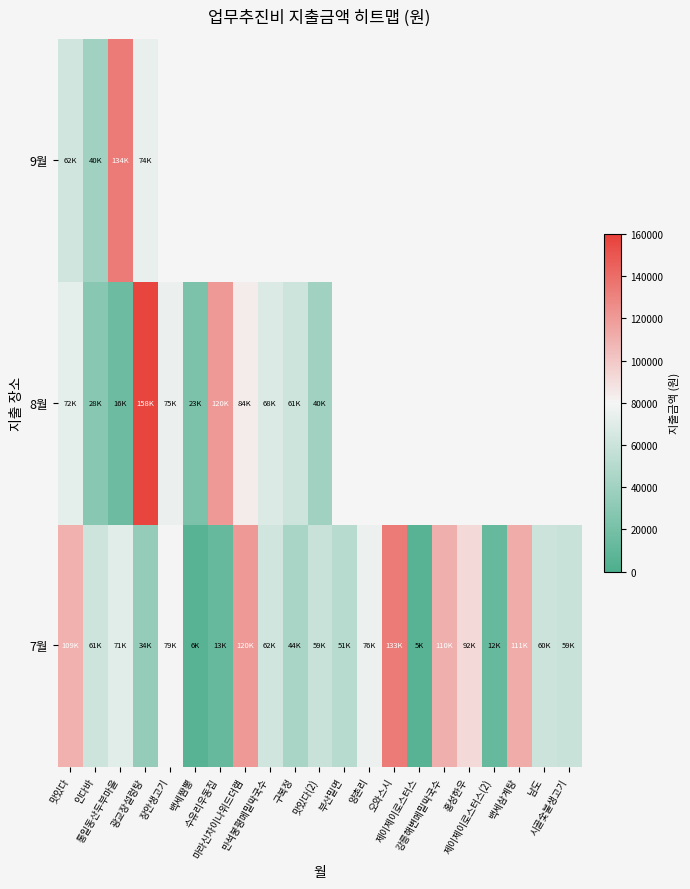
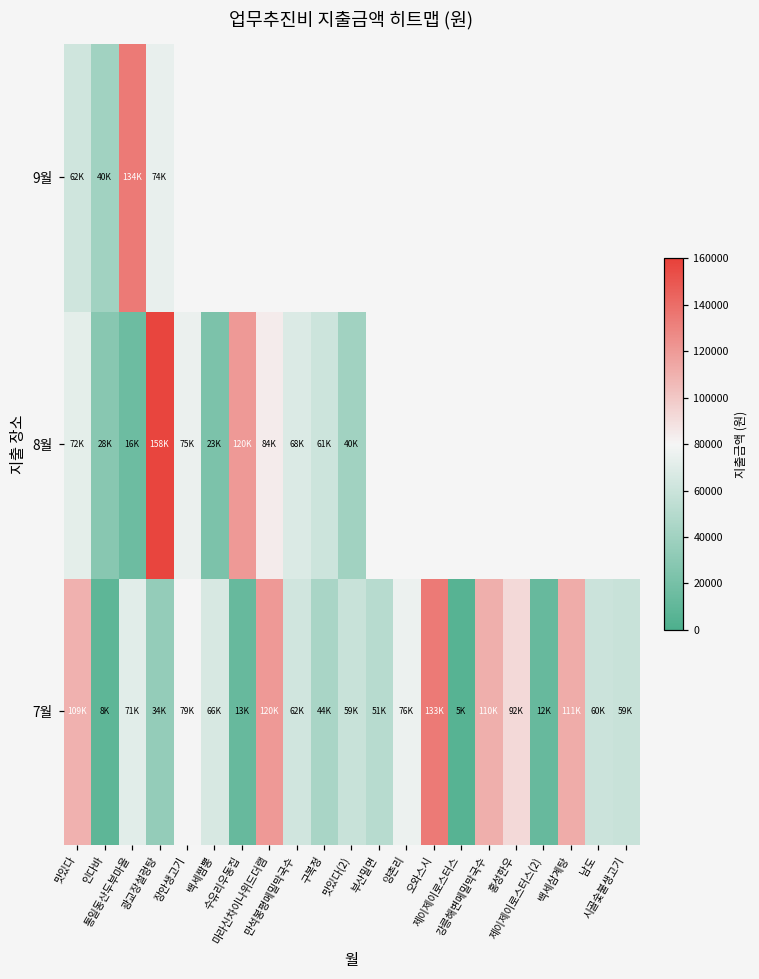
7월, 인다바: 61K -> 8K
7월, 백세짬뽕: 6K -> 66K
